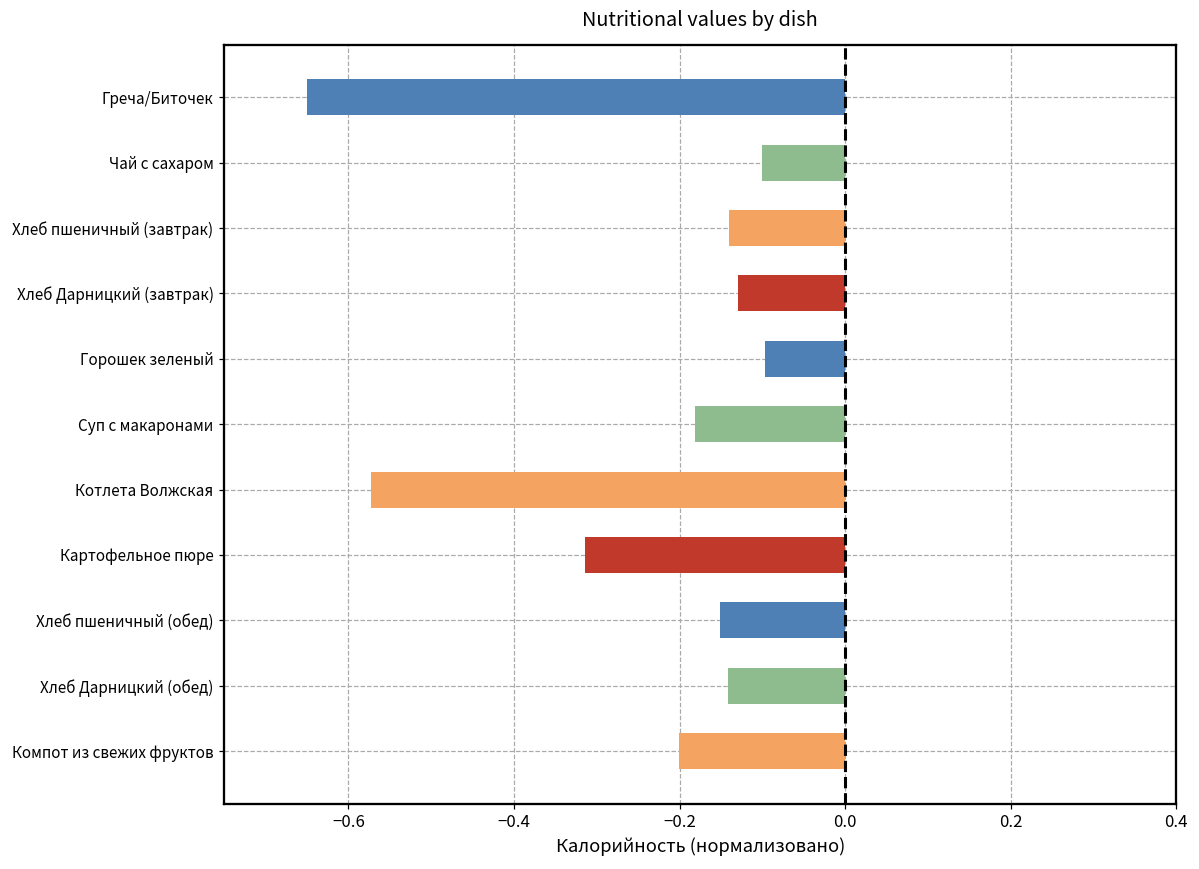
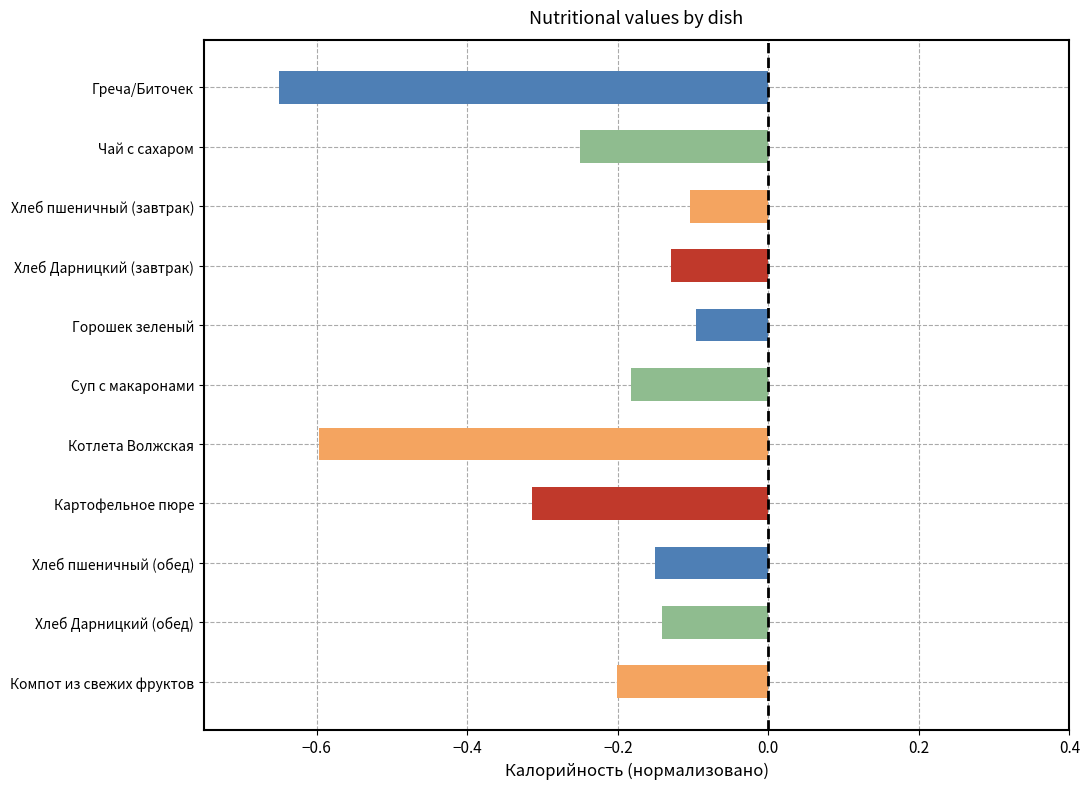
Чай с сахаром: -0.10 -> -0.25
Хлеб пшеничный (завтрак): -0.14 -> -0.10
Котлета Волжская: -0.57 -> -0.60
